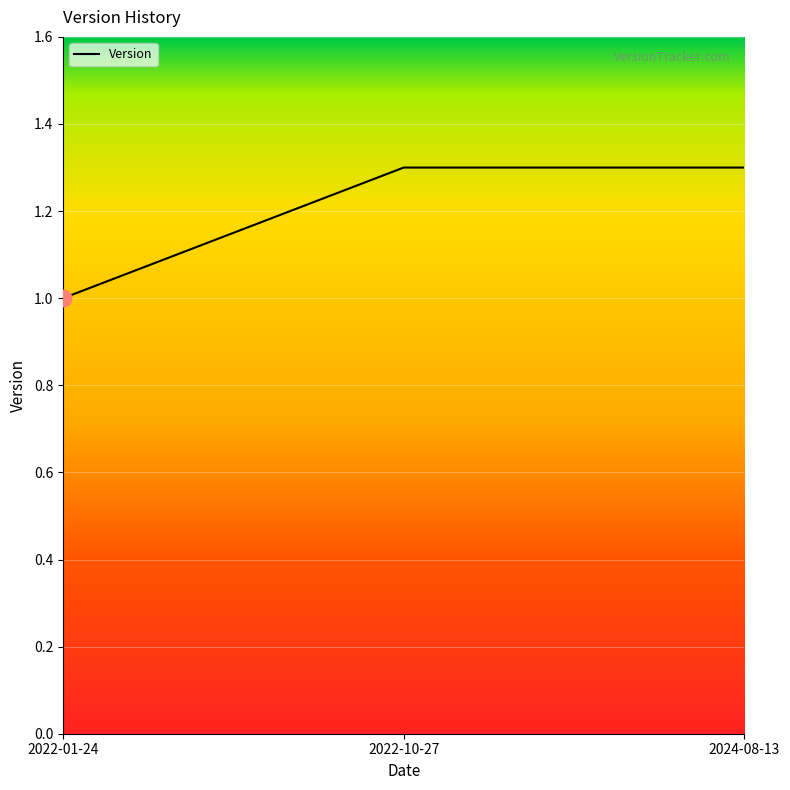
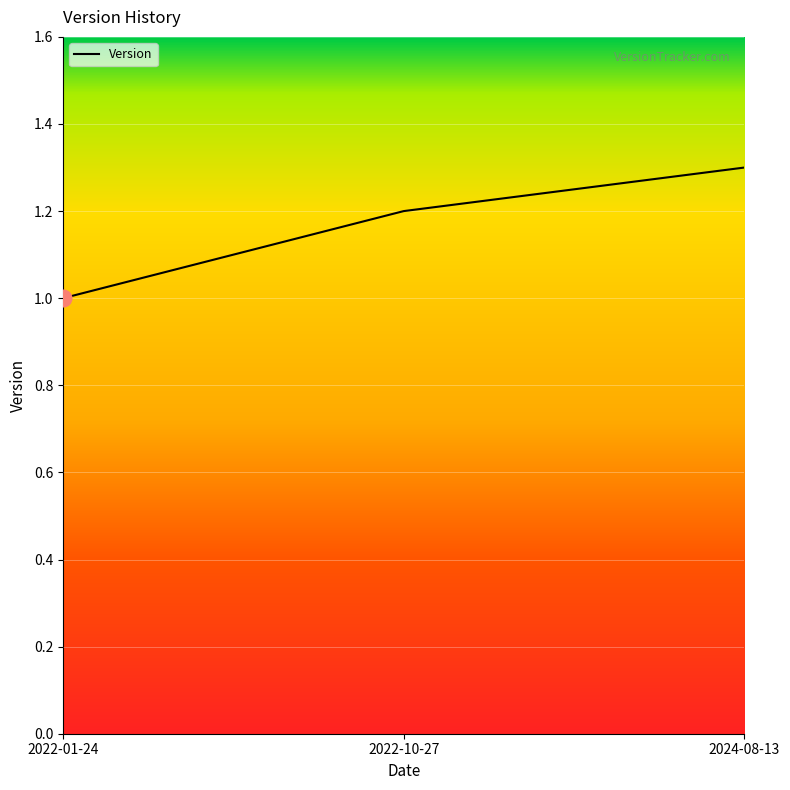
Version, 2022-10-27: 1.3 -> 1.2
